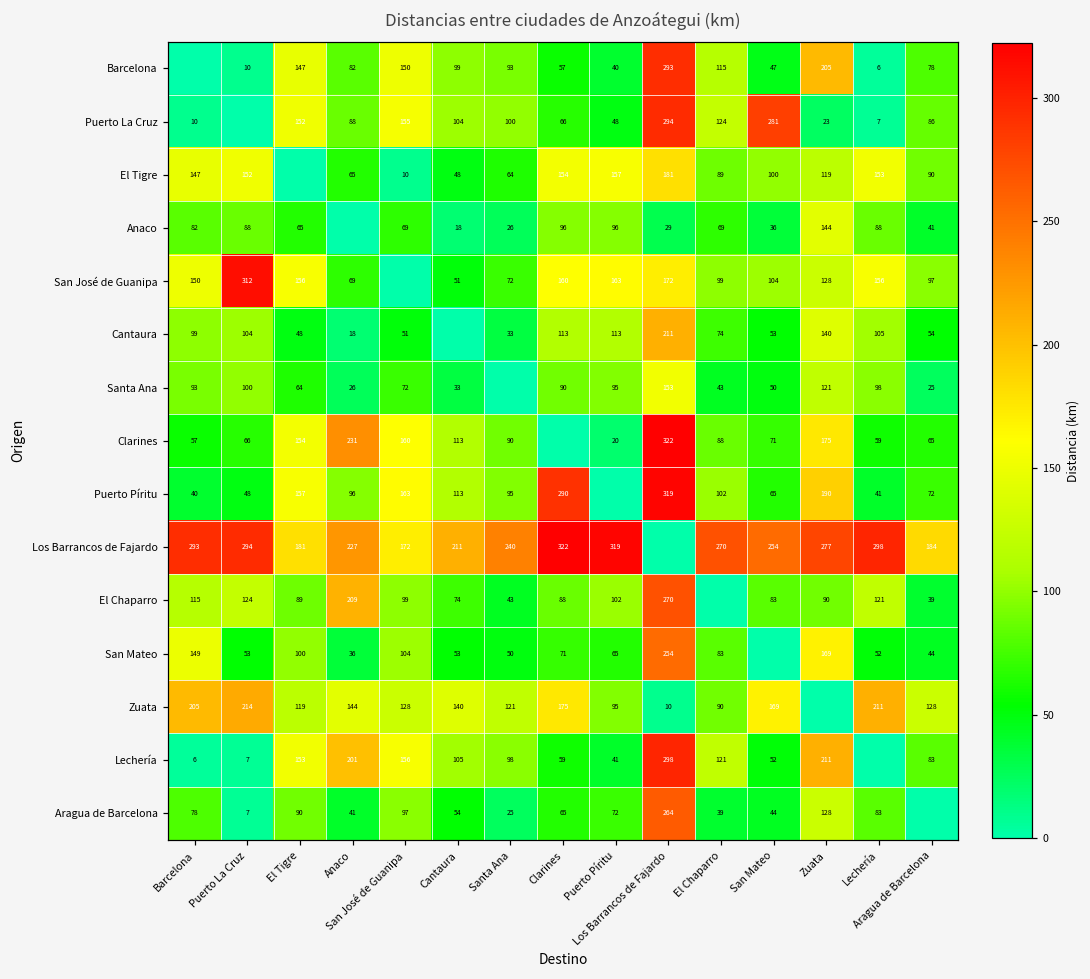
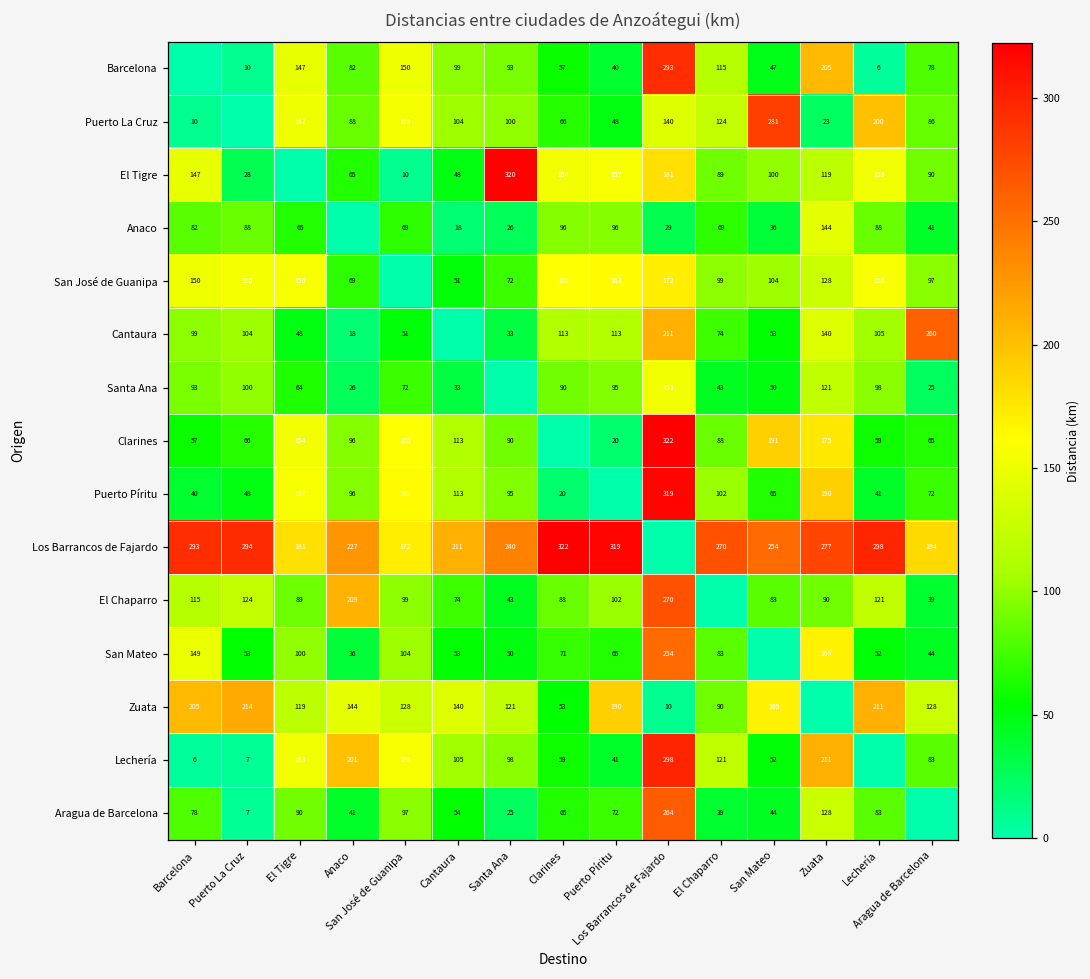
Puerto La Cruz, Los Barrancos de Fajardo: 294 -> 140
Puerto La Cruz, Lechería: 7 -> 200
El Tigre, Puerto La Cruz: 152 -> 28
El Tigre, Santa Ana: 64 -> 320
San José de Guanipa, Puerto La Cruz: 312 -> 155
Cantaura, Aragua de Barcelona: 54 -> 260
Clarines, Anaco: 231 -> 96
Clarines, San Mateo: 71 -> 191
Puerto Píritu, Clarines: 290 -> 20
Zuata, Clarines: 175 -> 53
Zuata, Puerto Píritu: 95 -> 190
